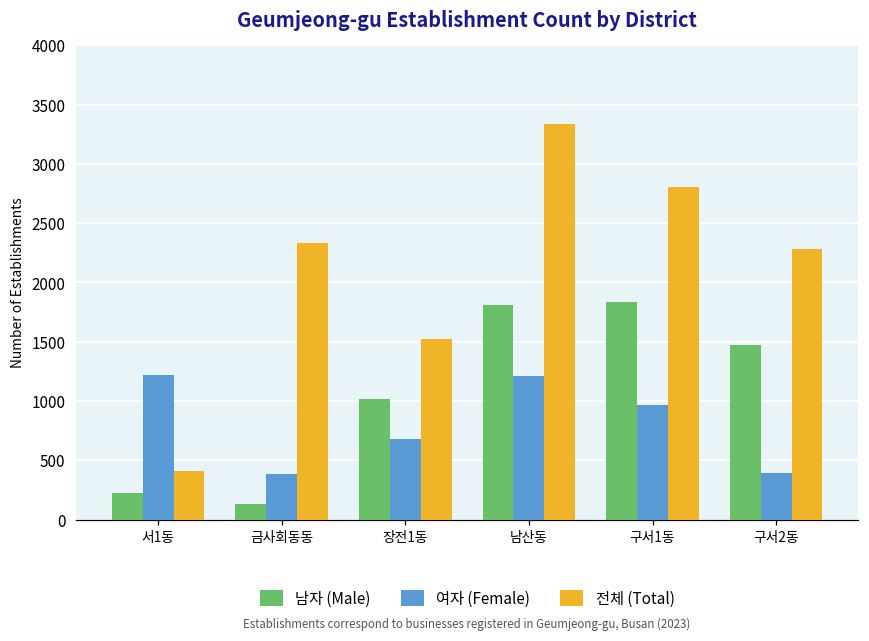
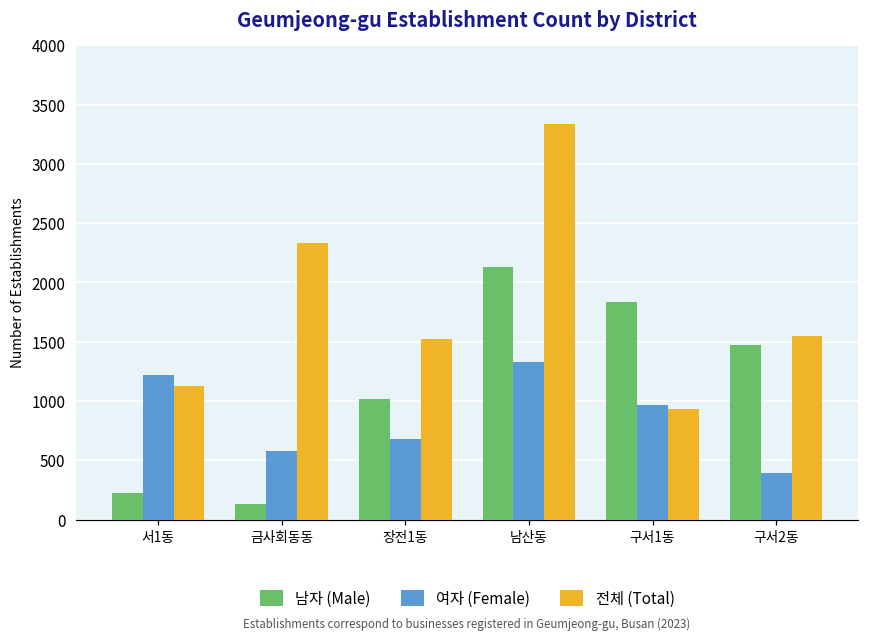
전체 (Total), 서1동: 410 -> 1120
여자 (Female), 금사회동동: 390 -> 580
남자 (Male), 남산동: 1810 -> 2130
여자 (Female), 남산동: 1210 -> 1330
전체 (Total), 구서1동: 2800 -> 930
전체 (Total), 구서2동: 2280 -> 1550
